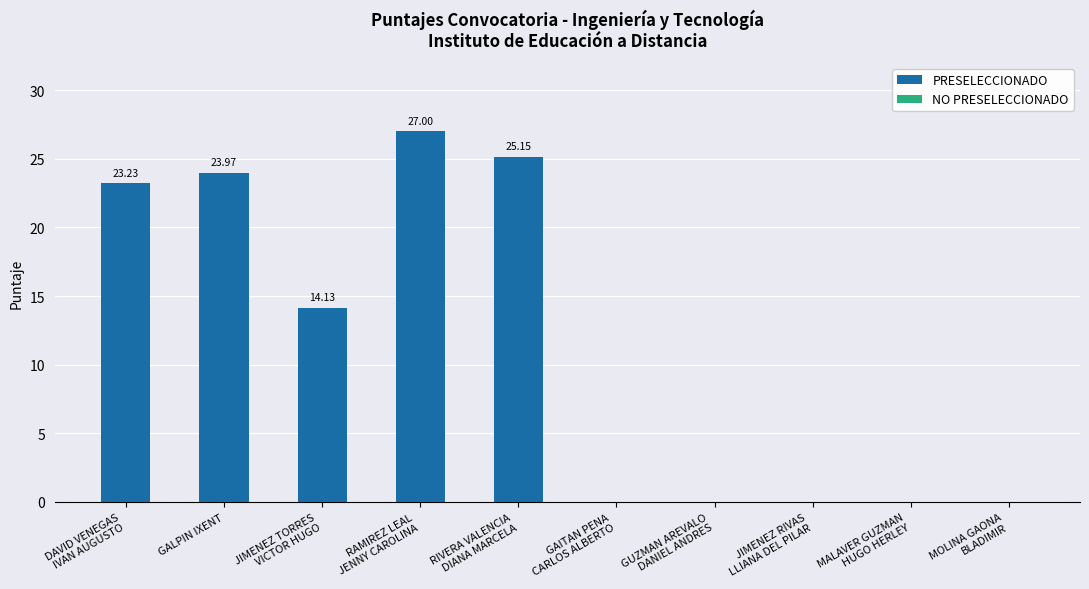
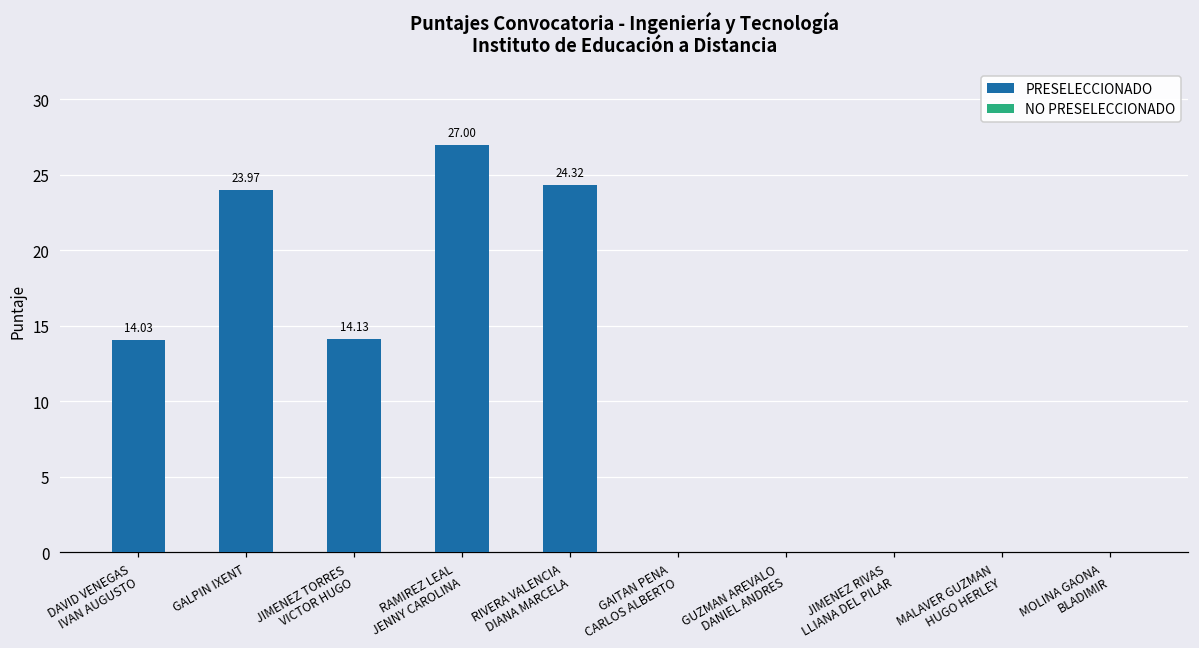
PRESELECCIONADO, DAVID VENEGAS IVAN AUGUSTO: 23.23 -> 14.03
PRESELECCIONADO, RIVERA VALENCIA DIANA MARCELA: 25.15 -> 24.32
